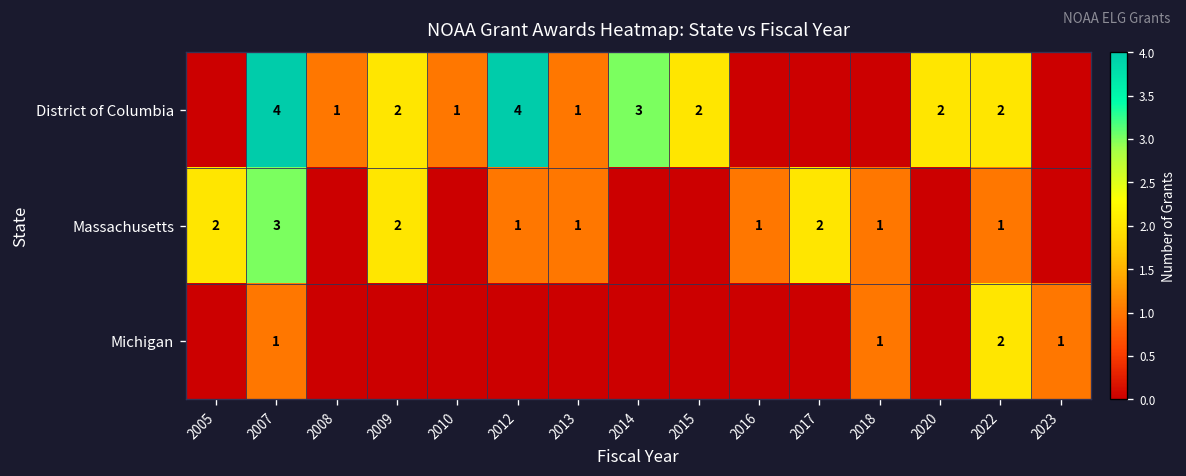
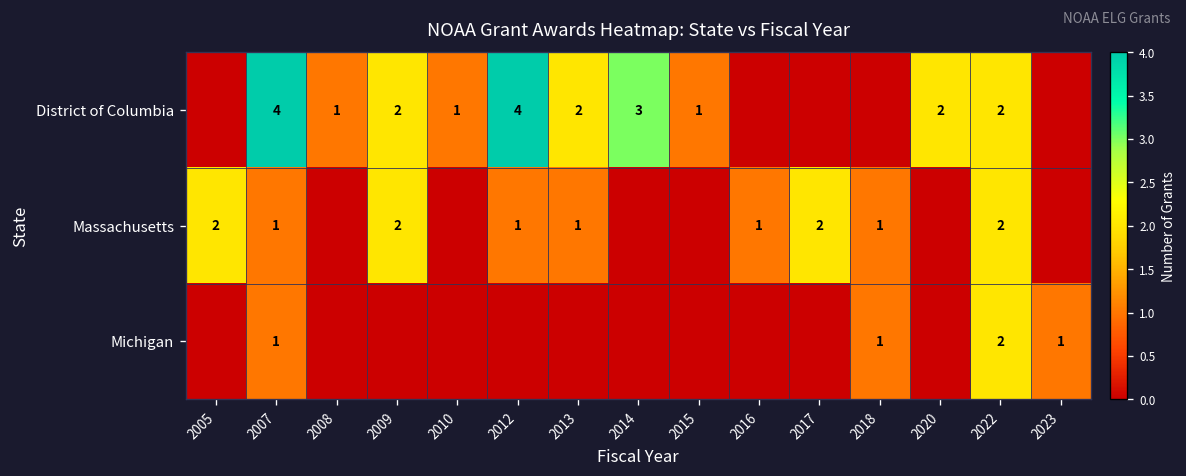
District of Columbia, 2013: 1 -> 2
District of Columbia, 2015: 2 -> 1
Massachusetts, 2007: 3 -> 1
Massachusetts, 2022: 1 -> 2
